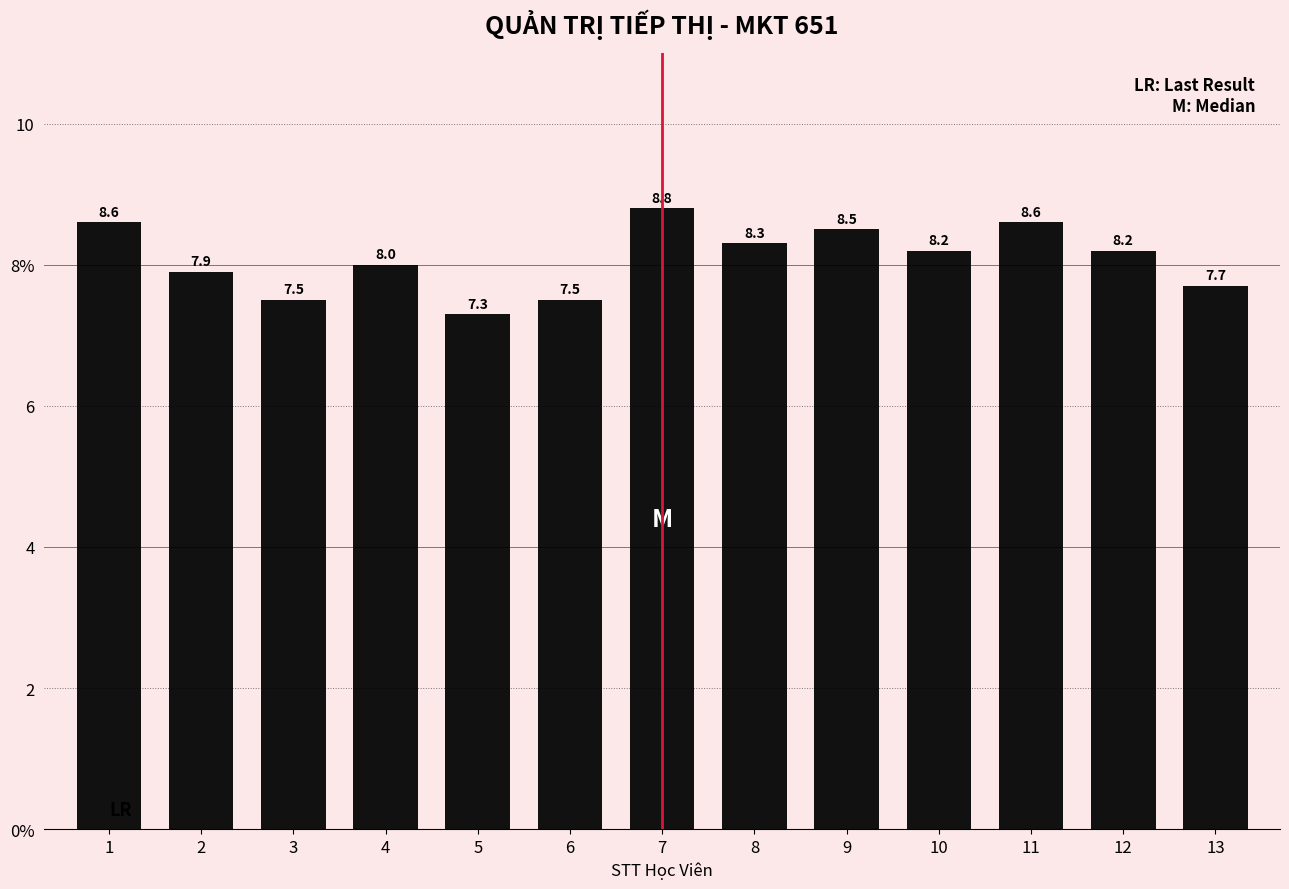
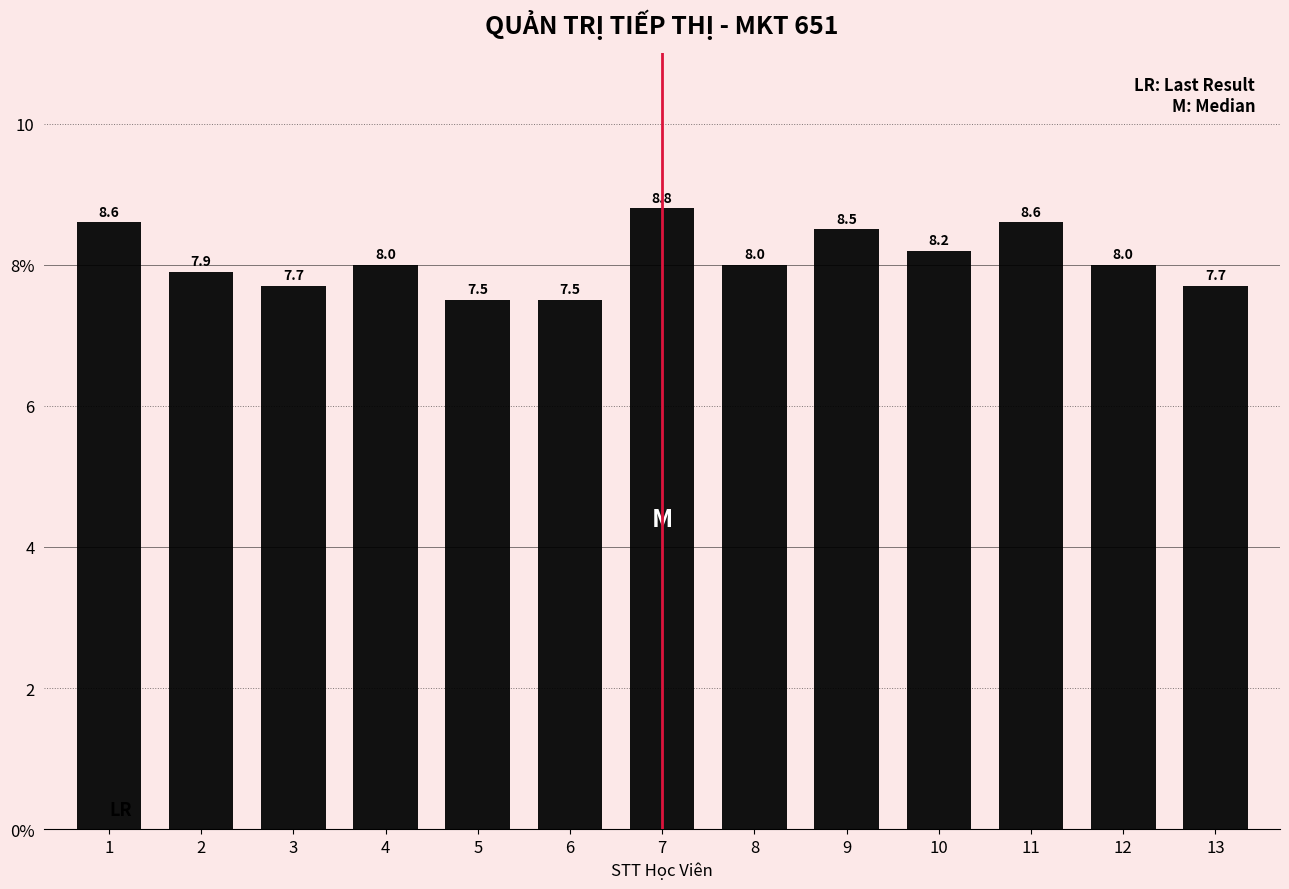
3: 7.5 -> 7.7
5: 7.3 -> 7.5
8: 8.3 -> 8.0
12: 8.2 -> 8.0
